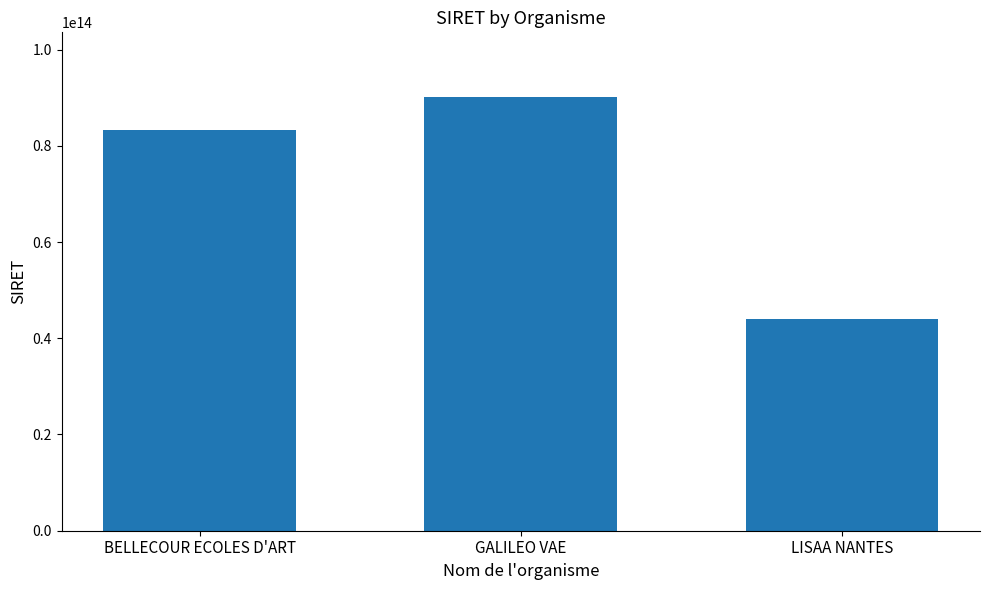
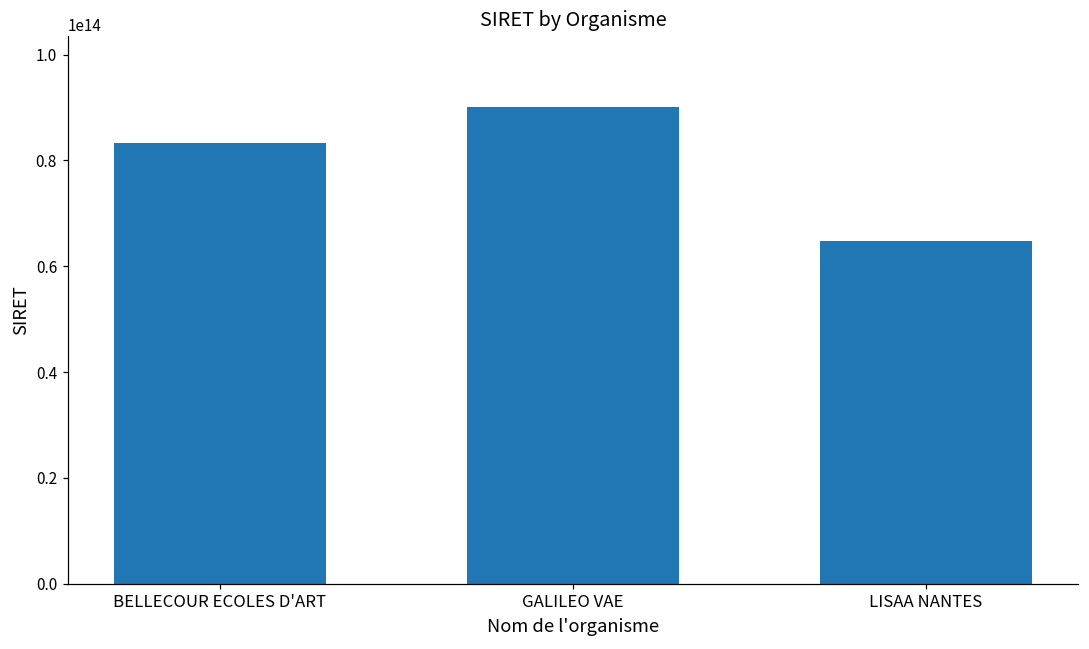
LISAA NANTES: 44000000000000 -> 65000000000000
